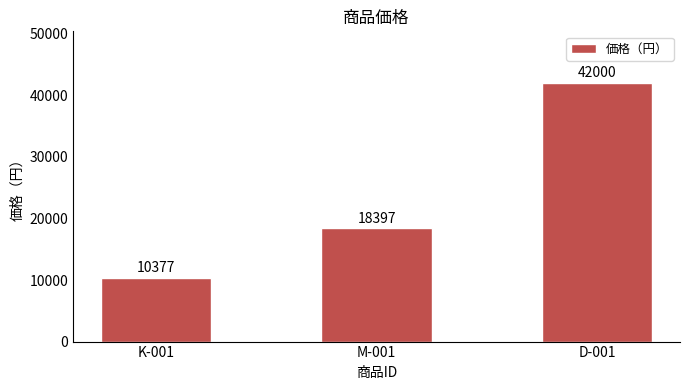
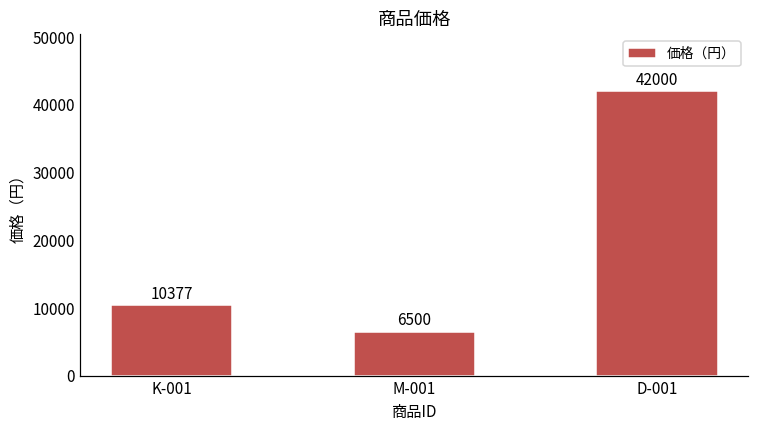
M-001: 18397 -> 6500
